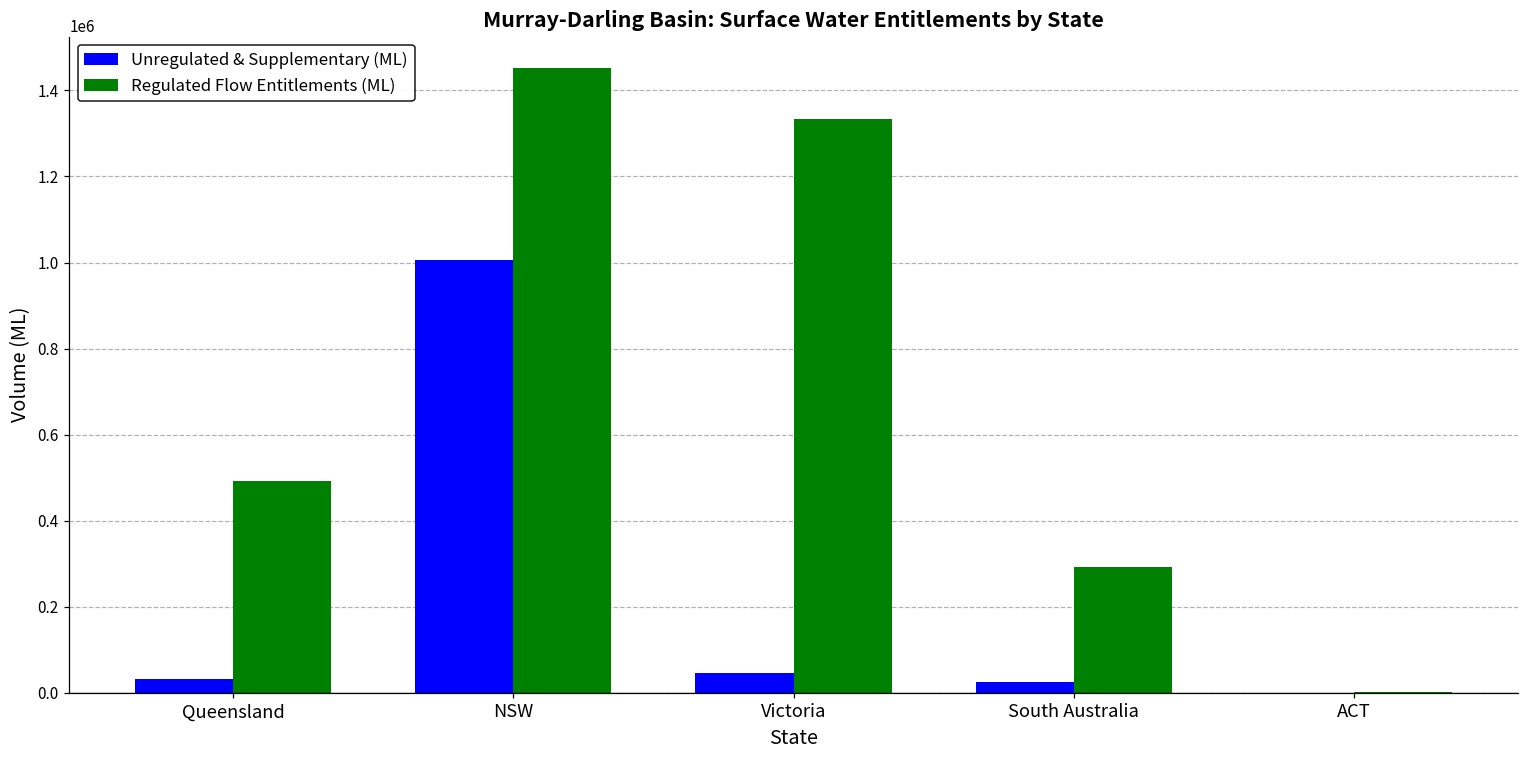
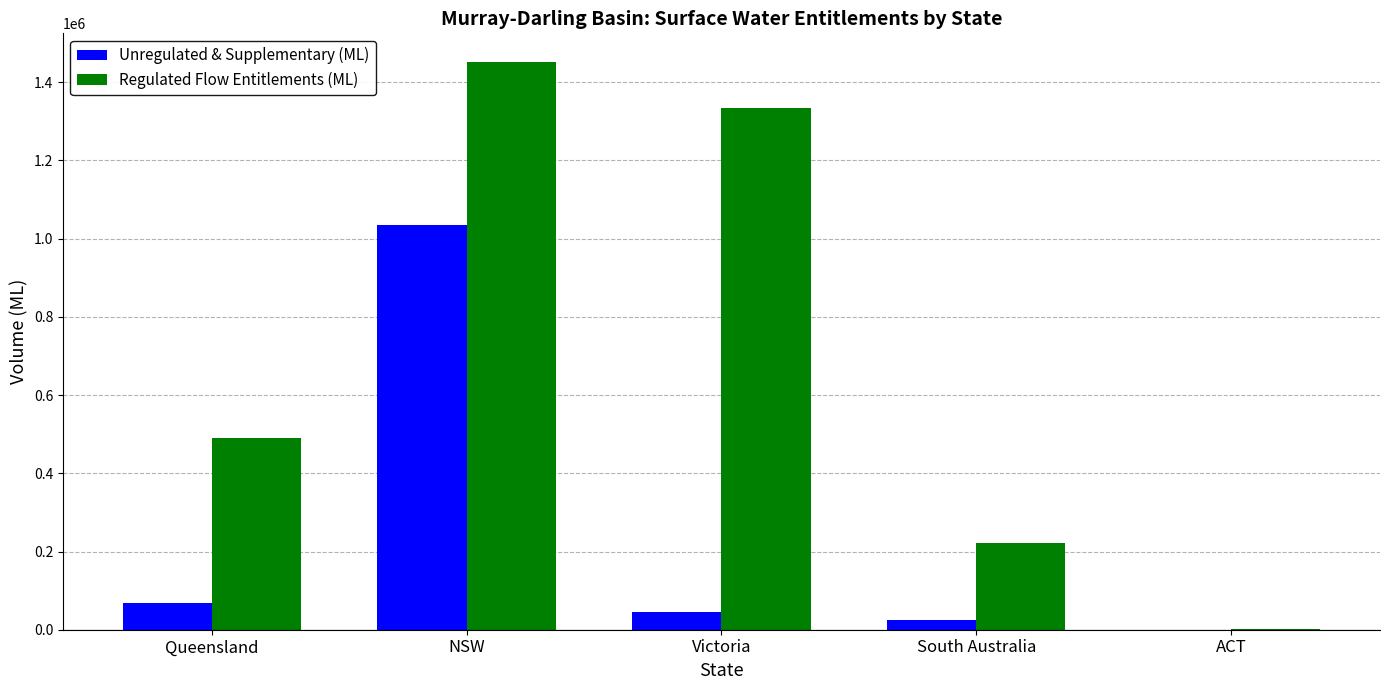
Unregulated & Supplementary (ML), Queensland: 30000 -> 70000
Unregulated & Supplementary (ML), NSW: 1010000 -> 1030000
Regulated Flow Entitlements (ML), South Australia: 290000 -> 220000
